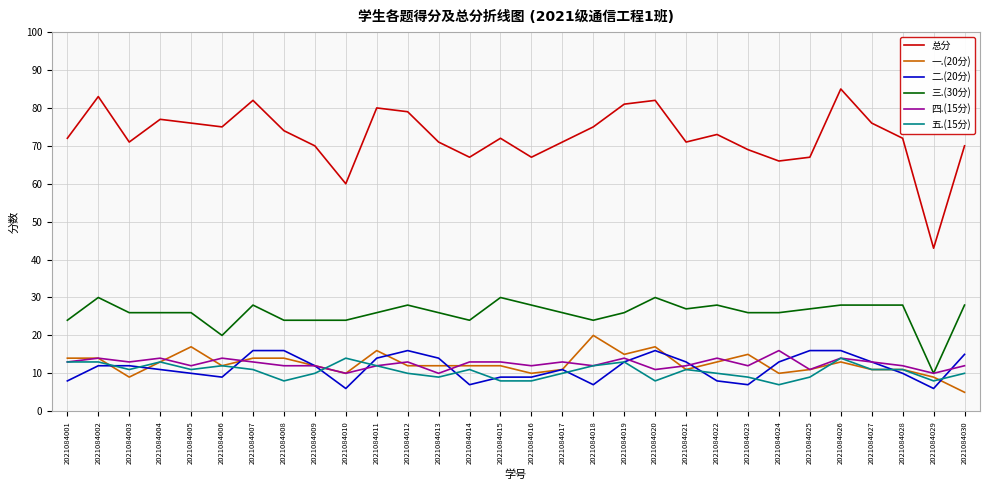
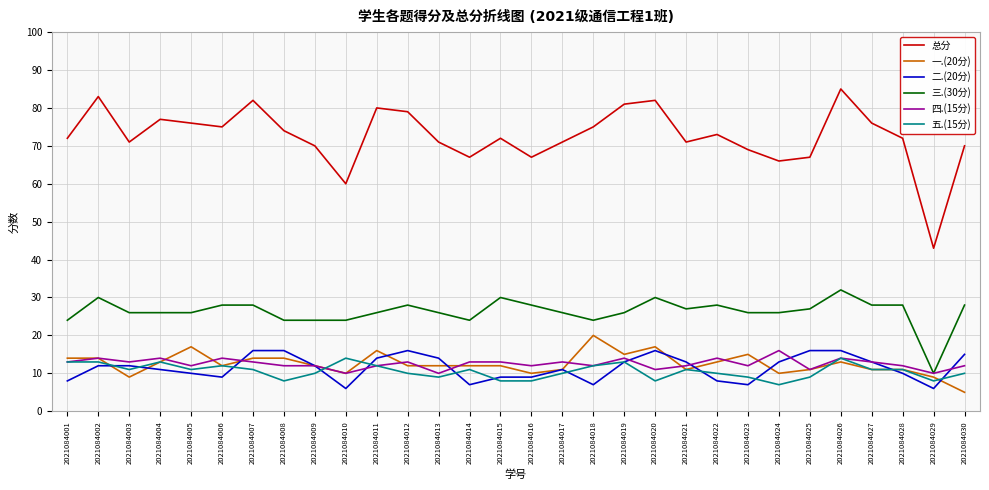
三.(30分), 2021084006: 20 -> 28
三.(30分), 2021084026: 28 -> 32
